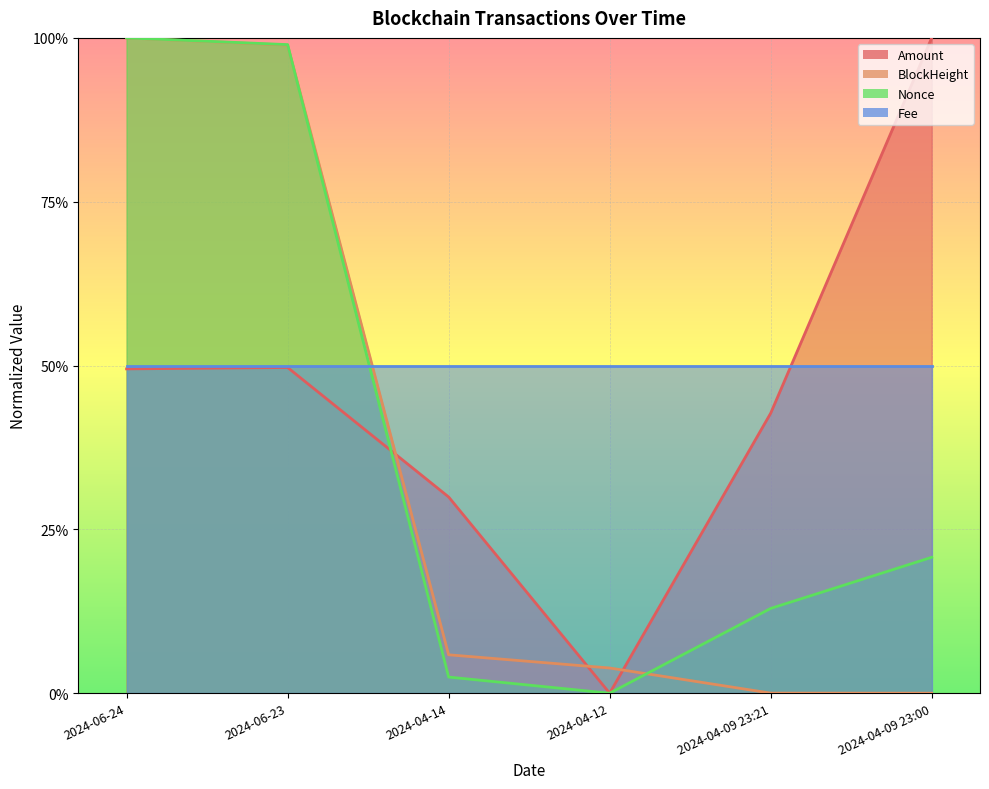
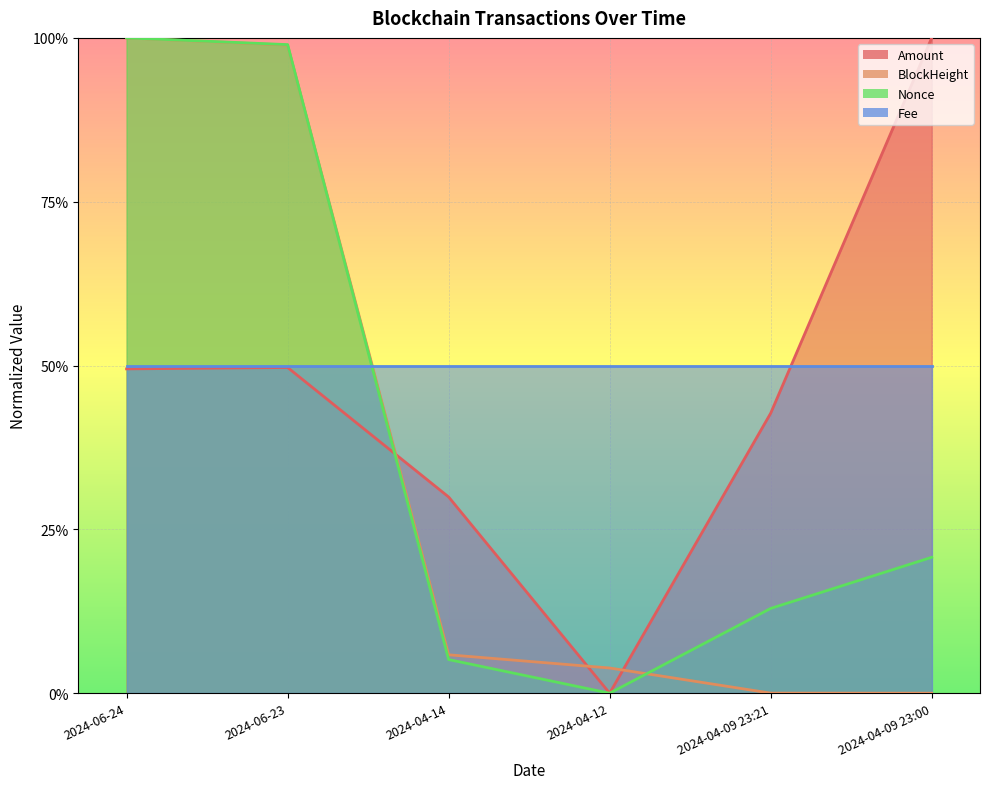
Nonce, 2024-04-14: 2% -> 5%
